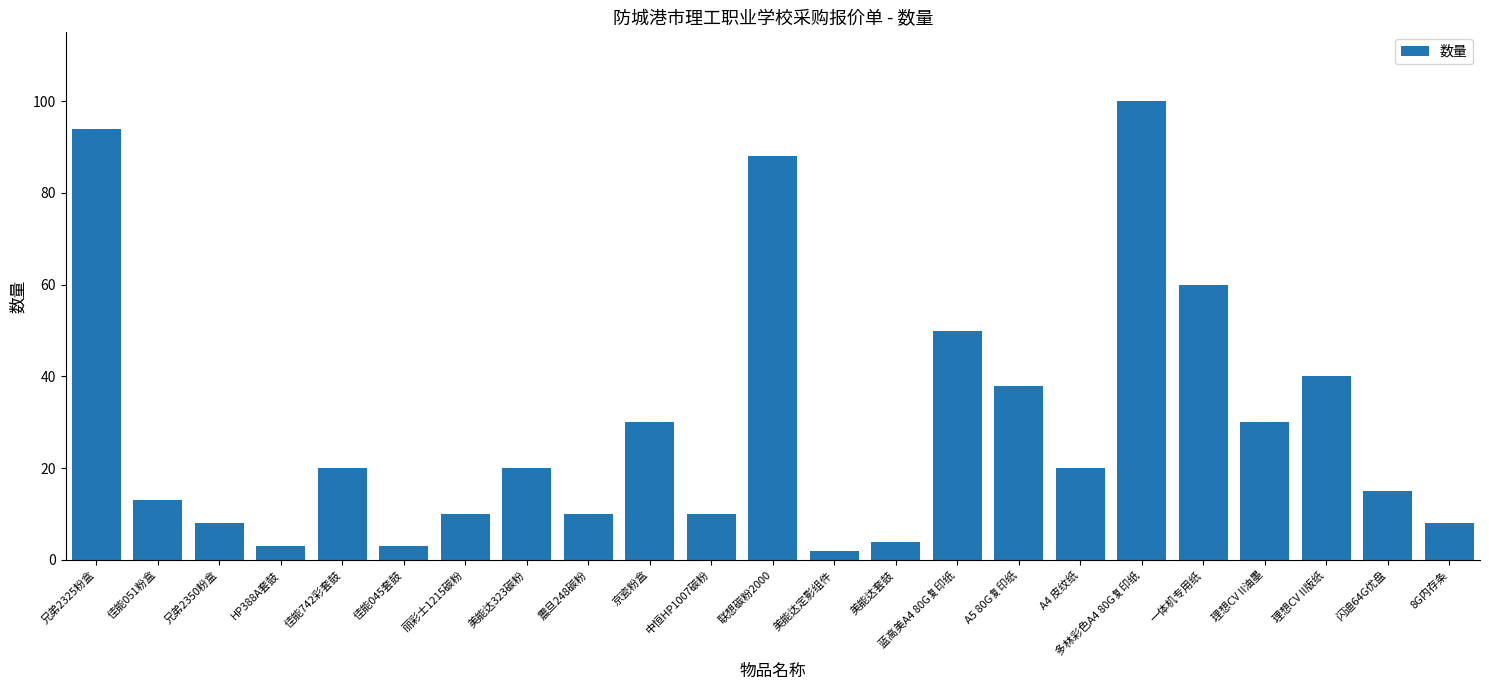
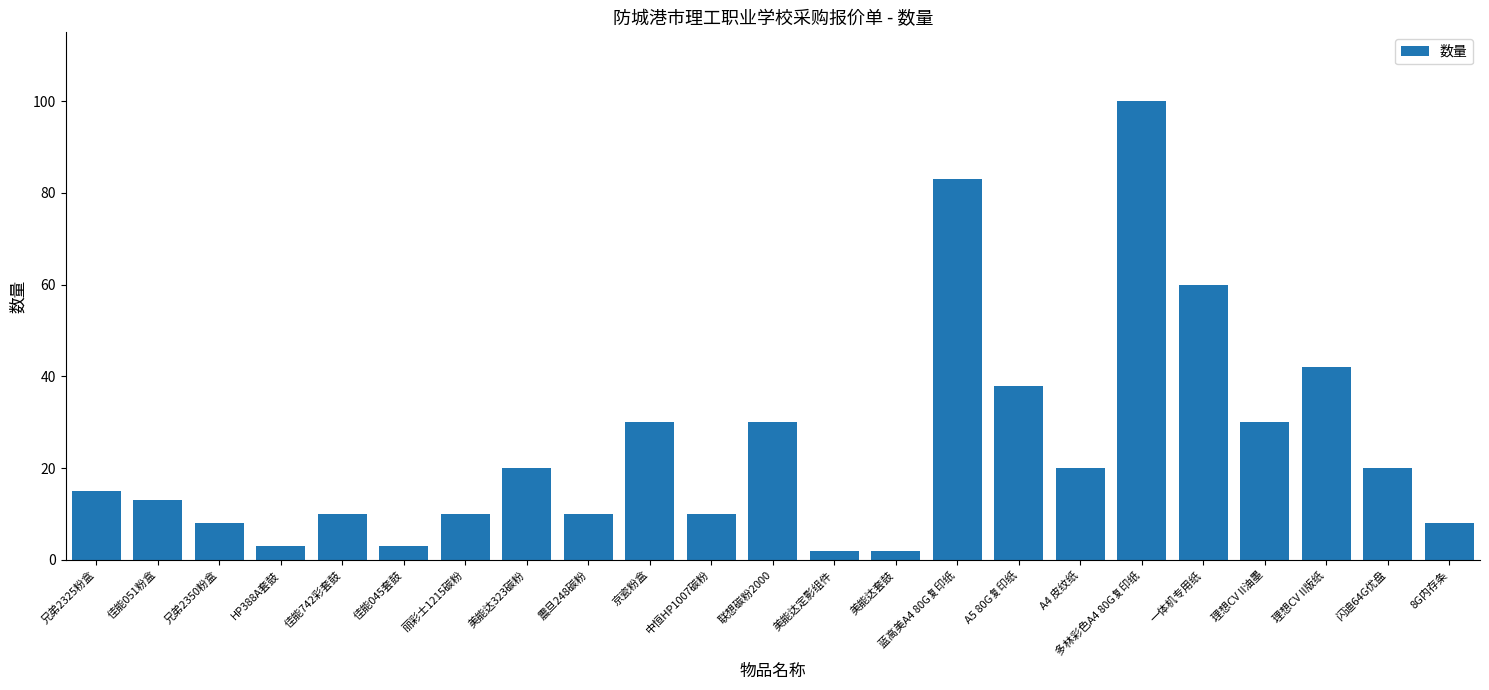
兄弟2325粉盒: 94 -> 15
佳能742彩套鼓: 20 -> 10
联想碳粉2000: 88 -> 30
美能达套鼓: 4 -> 2
蓝高美A4 80G复印纸: 50 -> 83
理想CV II版纸: 40 -> 42
闪迪64G优盘: 15 -> 20
